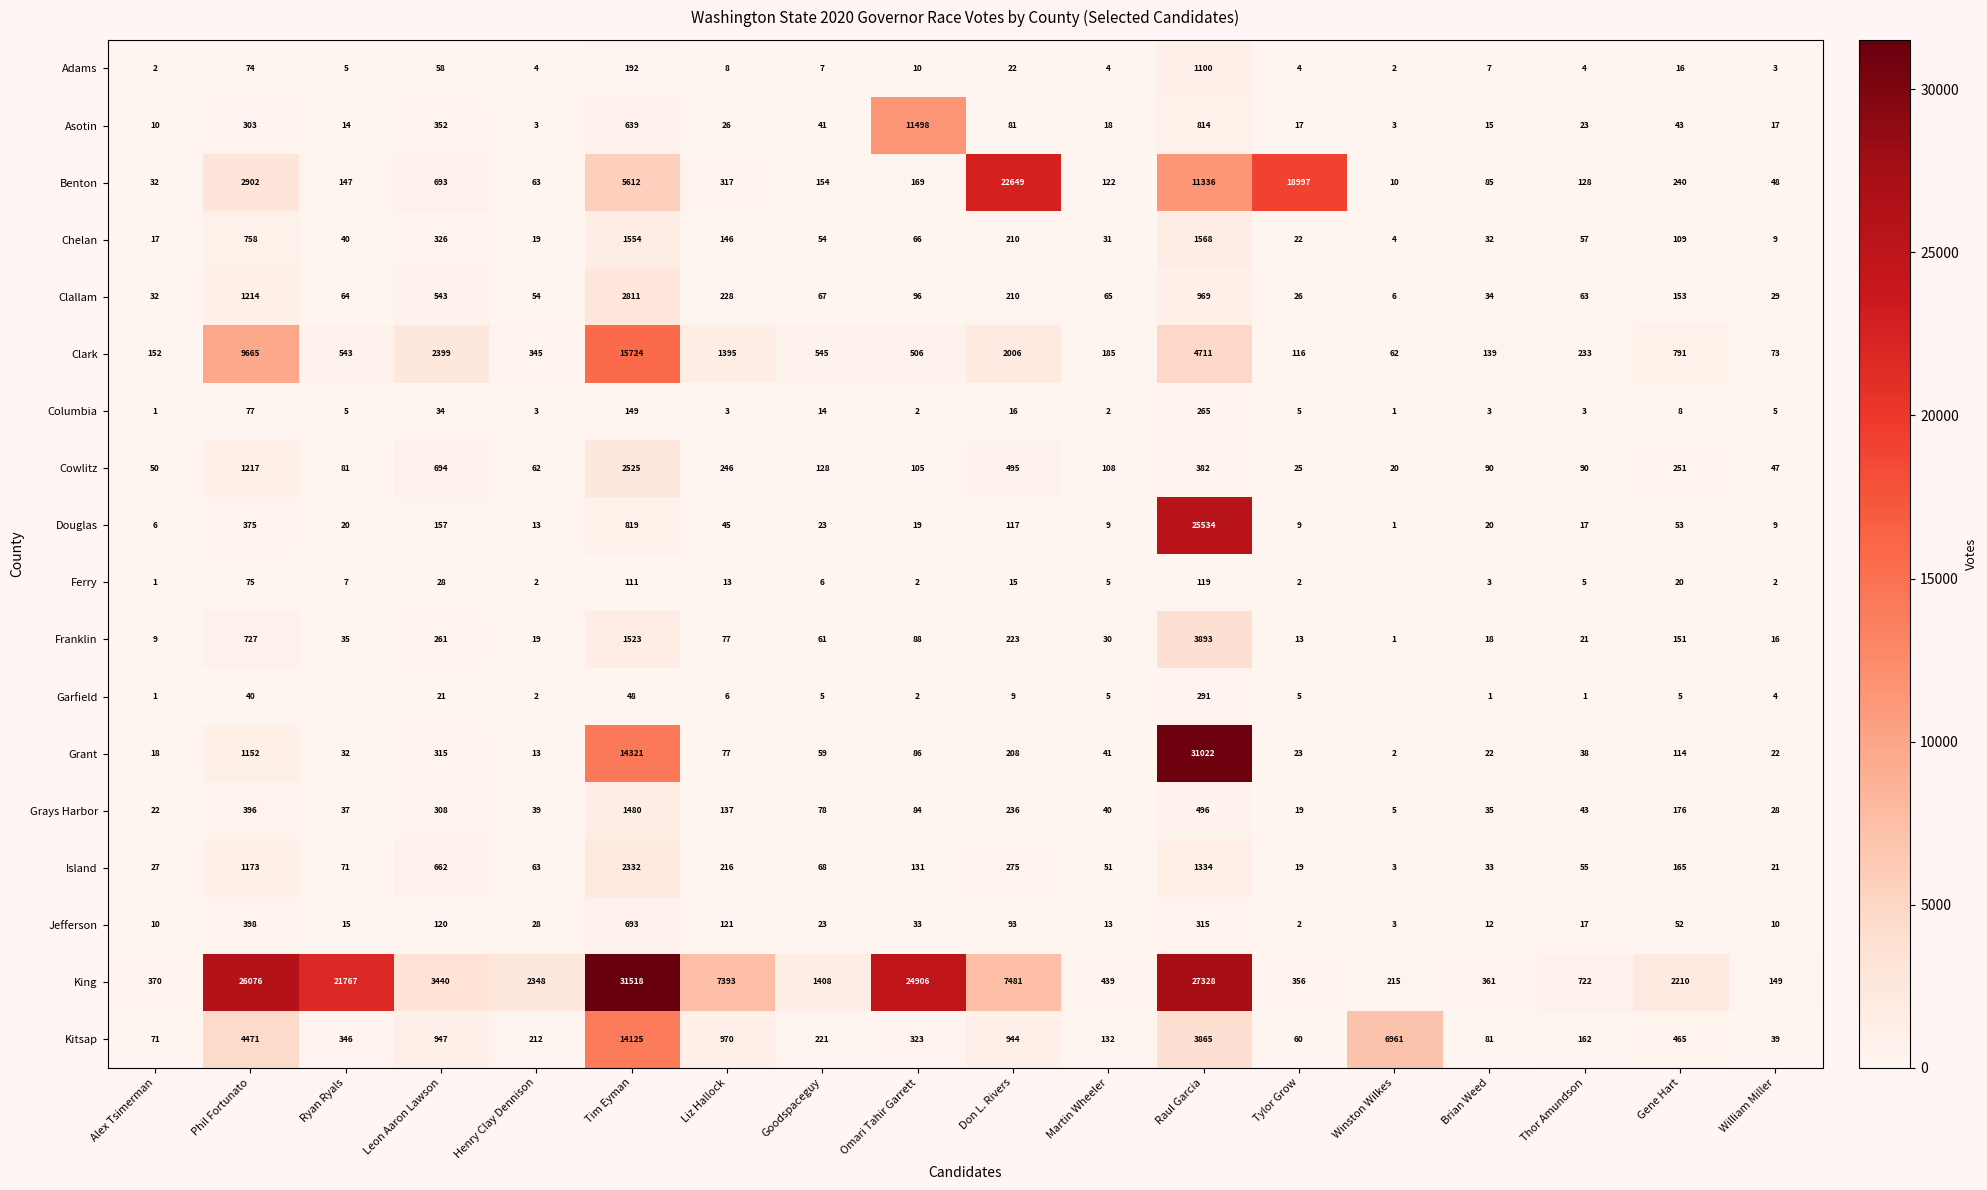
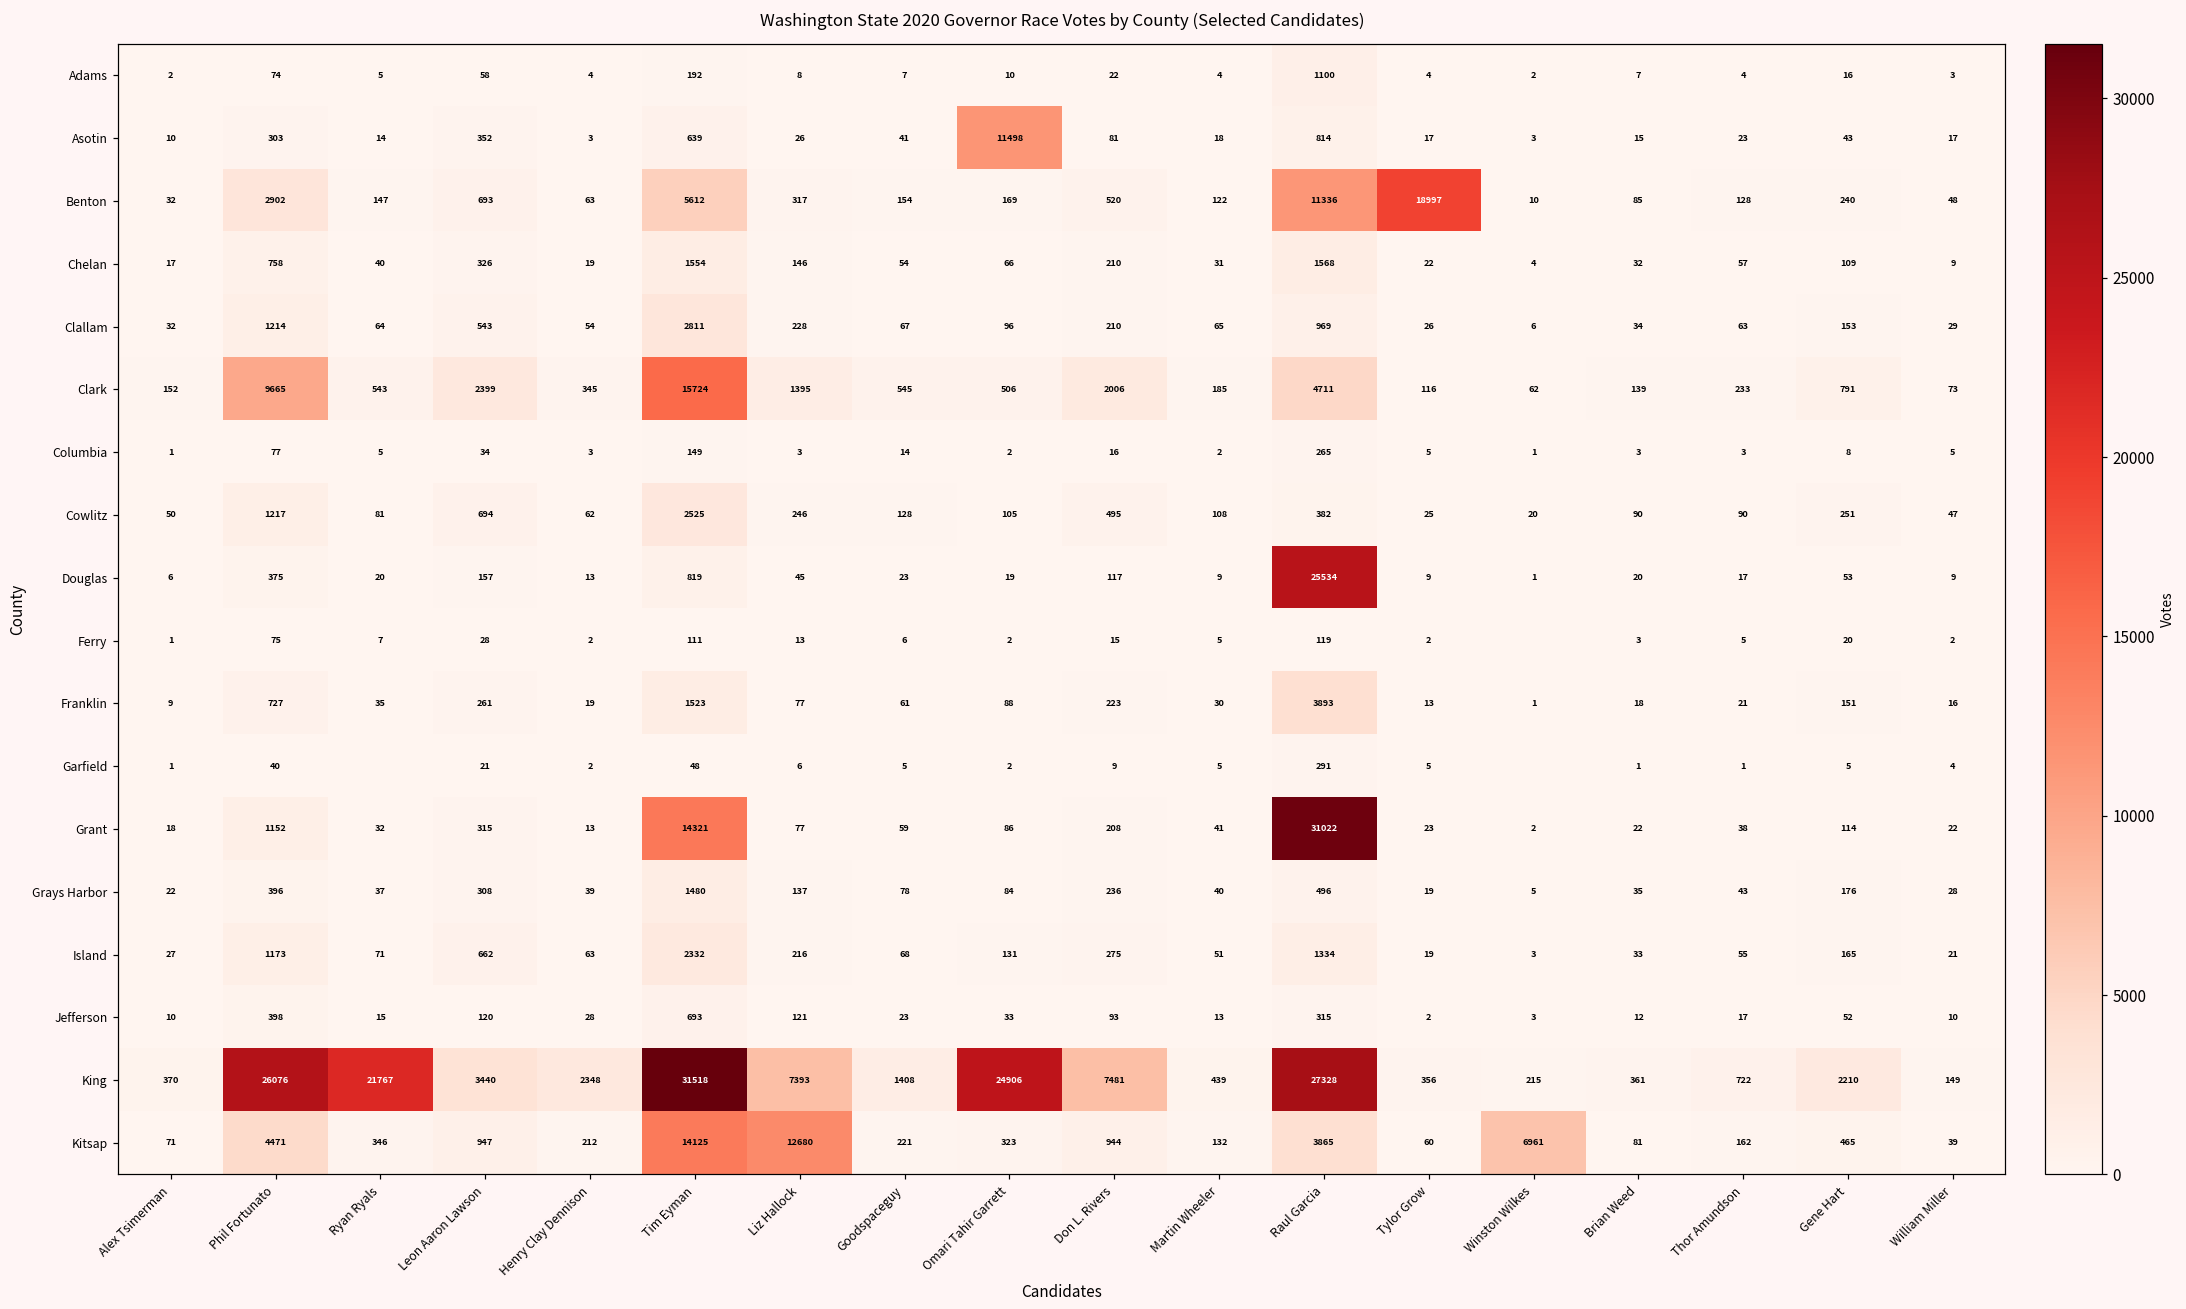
Benton, Don L. Rivers: 22649 -> 520
Kitsap, Liz Hallock: 970 -> 12680
